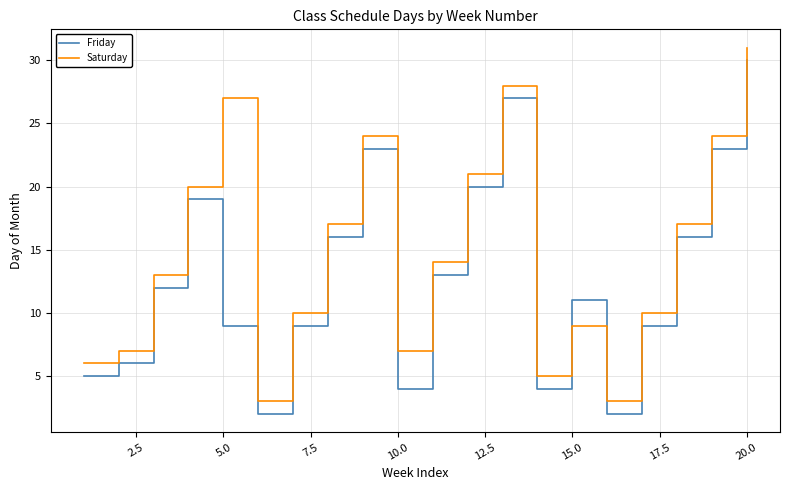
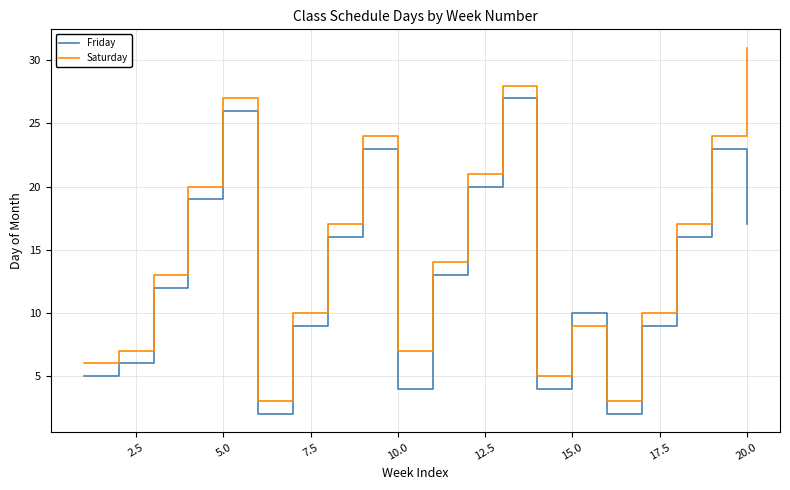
Friday, 5.0: 9 -> 26
Friday, 15.0: 11 -> 10
Friday, 20.0: 30 -> 17
